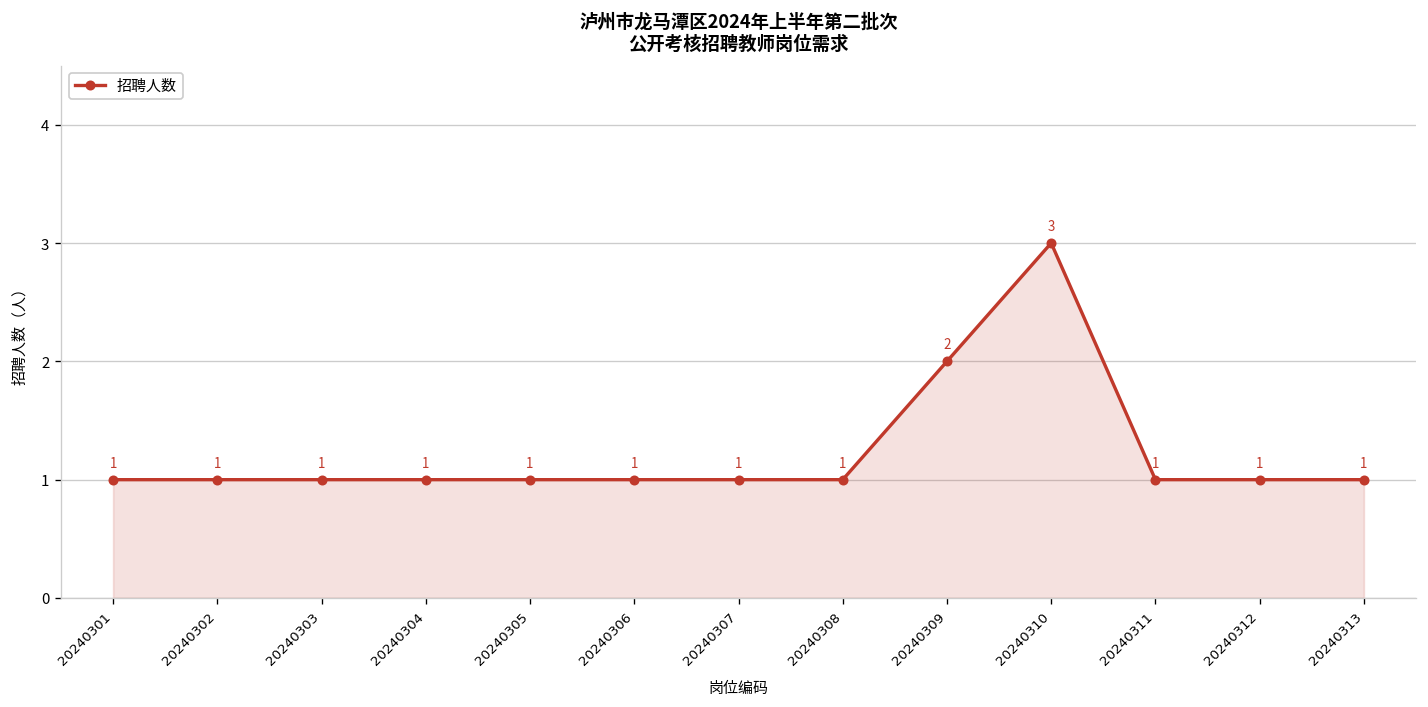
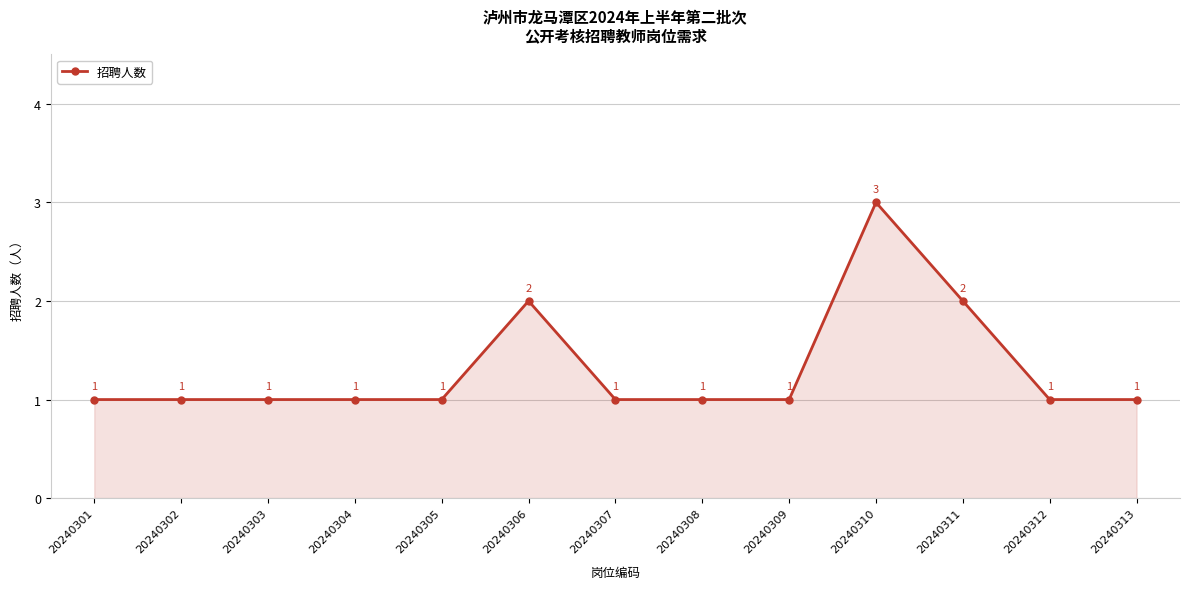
20240306: 1 -> 2
20240309: 2 -> 1
20240311: 1 -> 2
